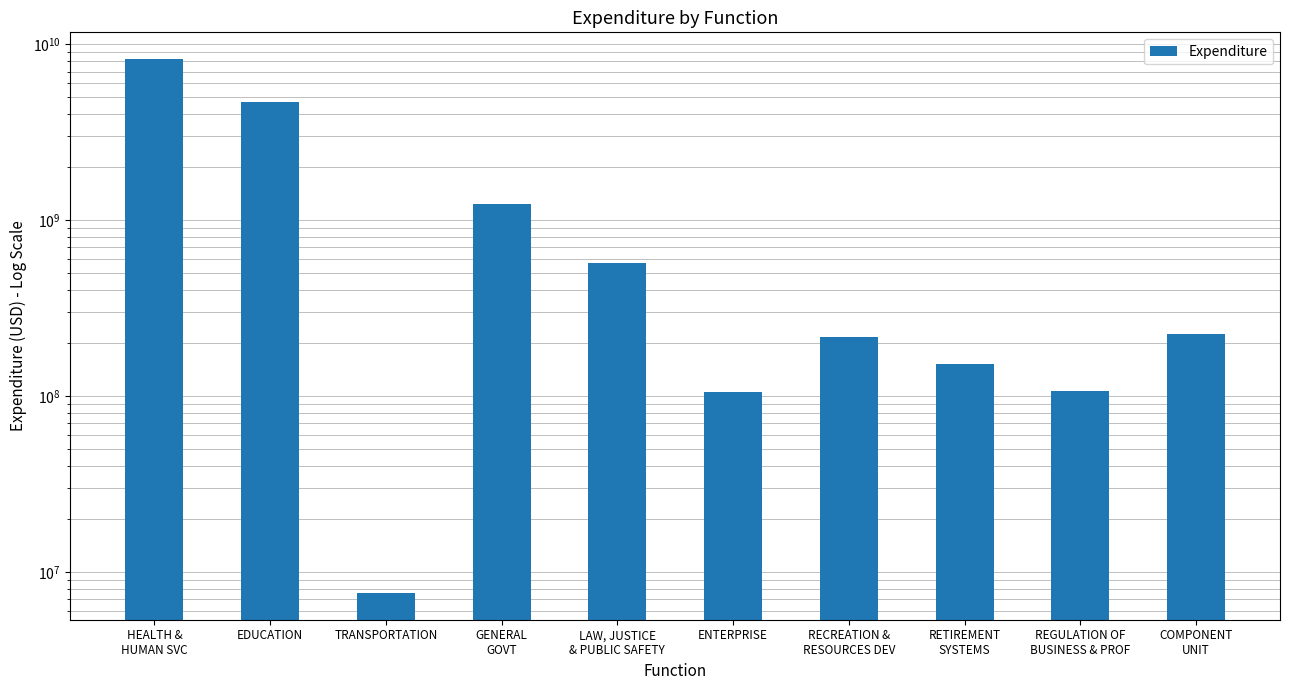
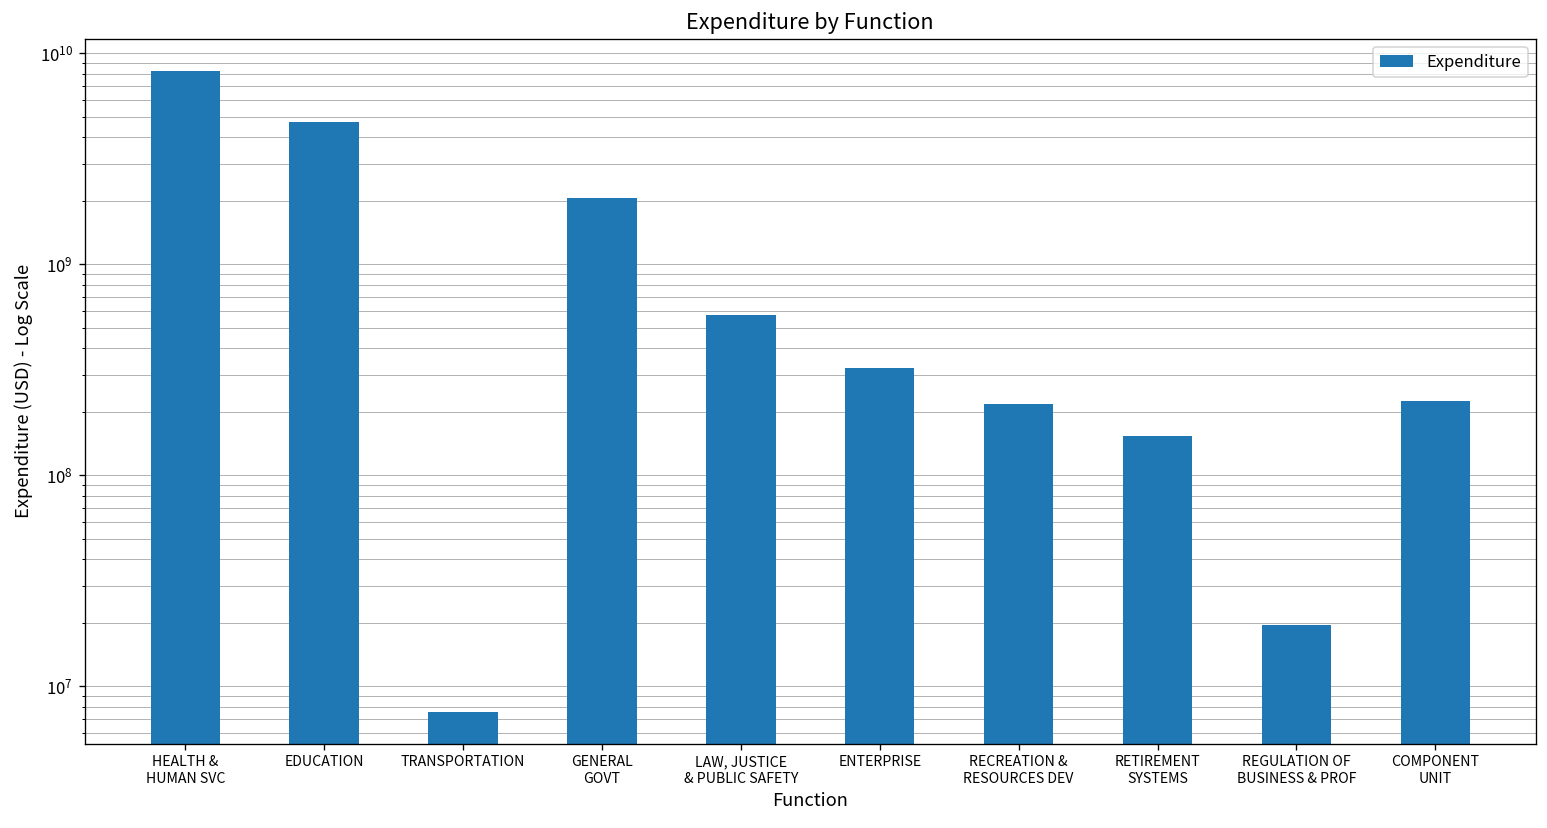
GENERAL GOVT: 1200000000 -> 2100000000
ENTERPRISE: 100000000 -> 320000000
REGULATION OF BUSINESS & PROF: 110000000 -> 20000000
